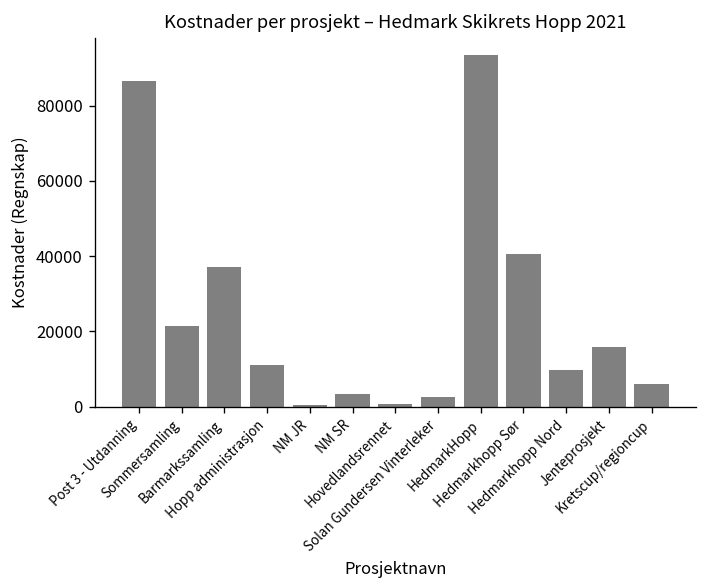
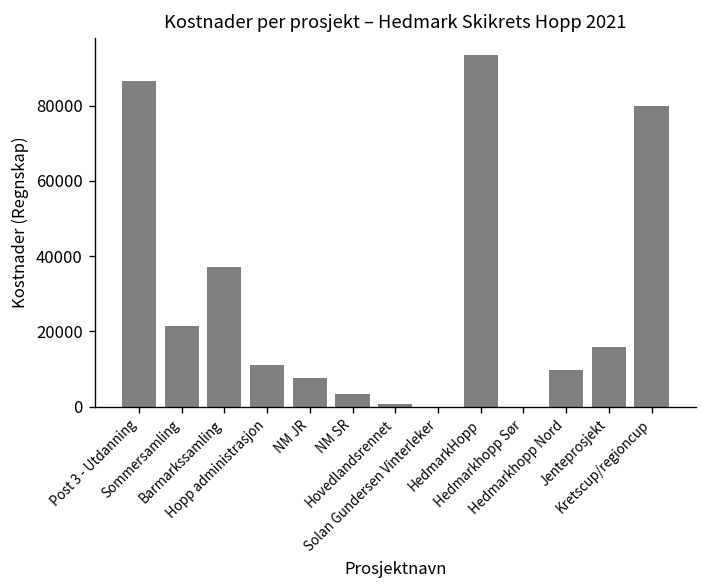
NM JR: 1000 -> 8000
Solan Gundersen Vinterleker: 3000 -> 0
Hedmarkhopp Sør: 41000 -> 0
Kretscup/regioncup: 6000 -> 80000
